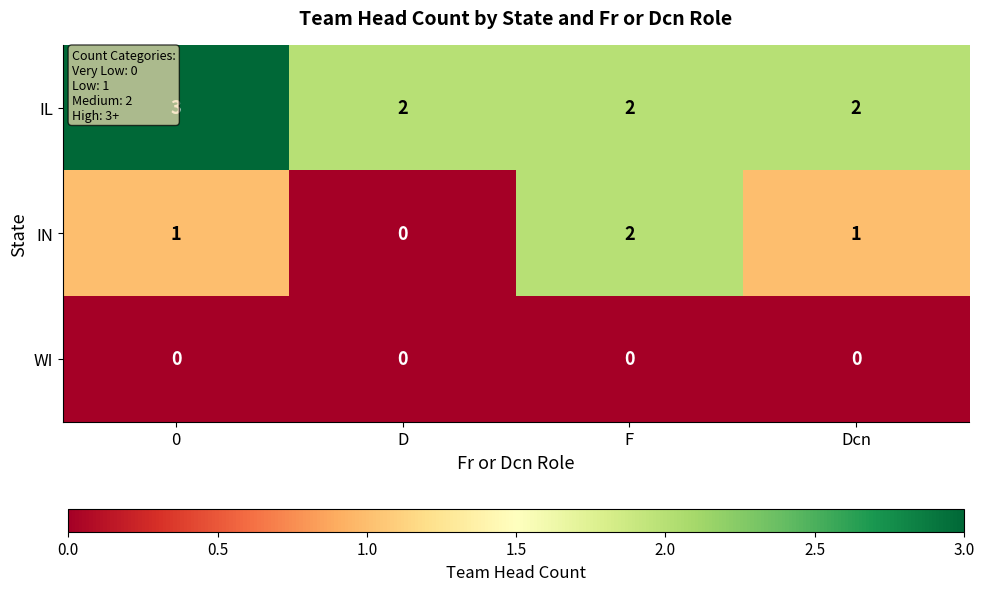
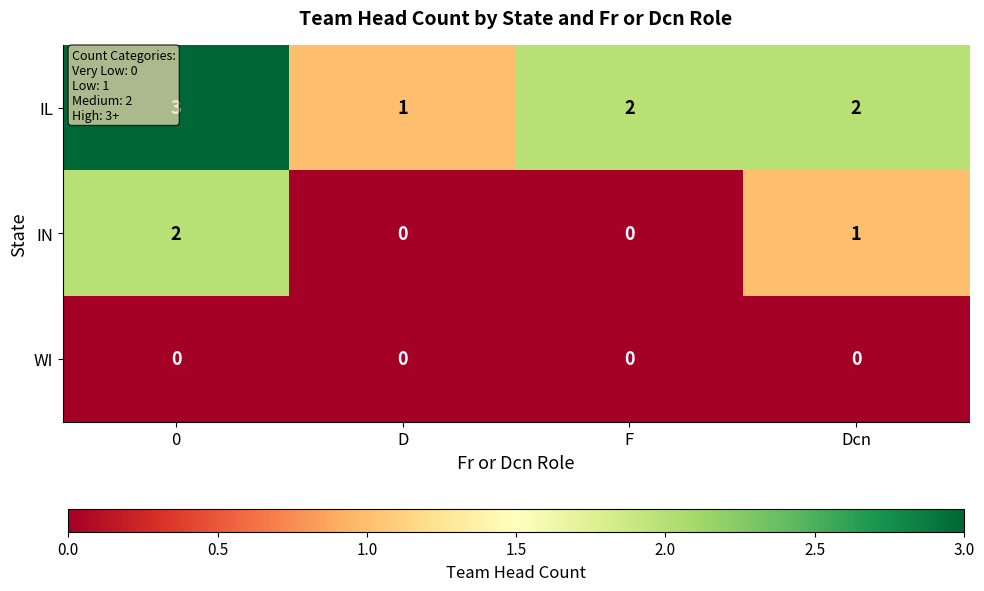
IL, D: 2 -> 1
IN, 0: 1 -> 2
IN, F: 2 -> 0
